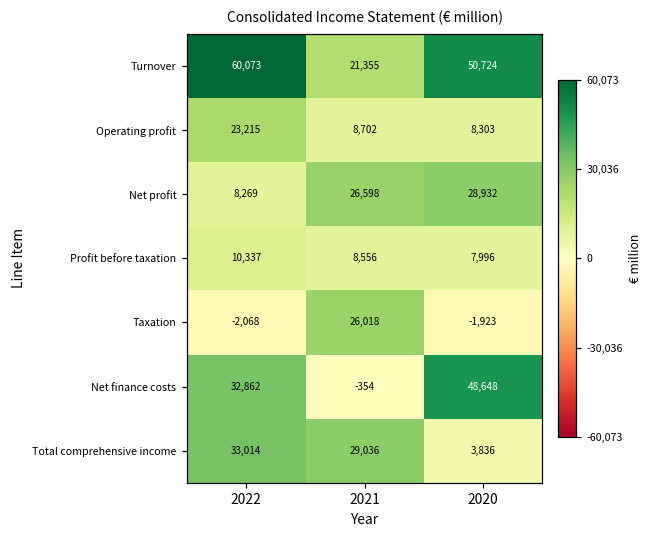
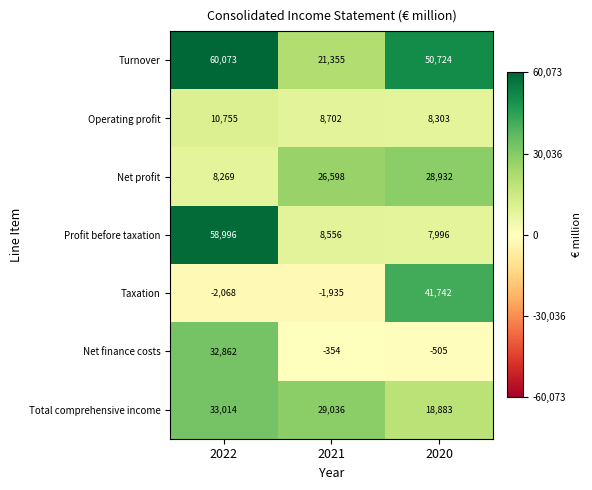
Operating profit, 2022: 23,215 -> 10,755
Profit before taxation, 2022: 10,337 -> 58,996
Taxation, 2021: 26,018 -> -1,935
Taxation, 2020: -1,923 -> 41,742
Net finance costs, 2020: 48,648 -> -505
Total comprehensive income, 2020: 3,836 -> 18,883
